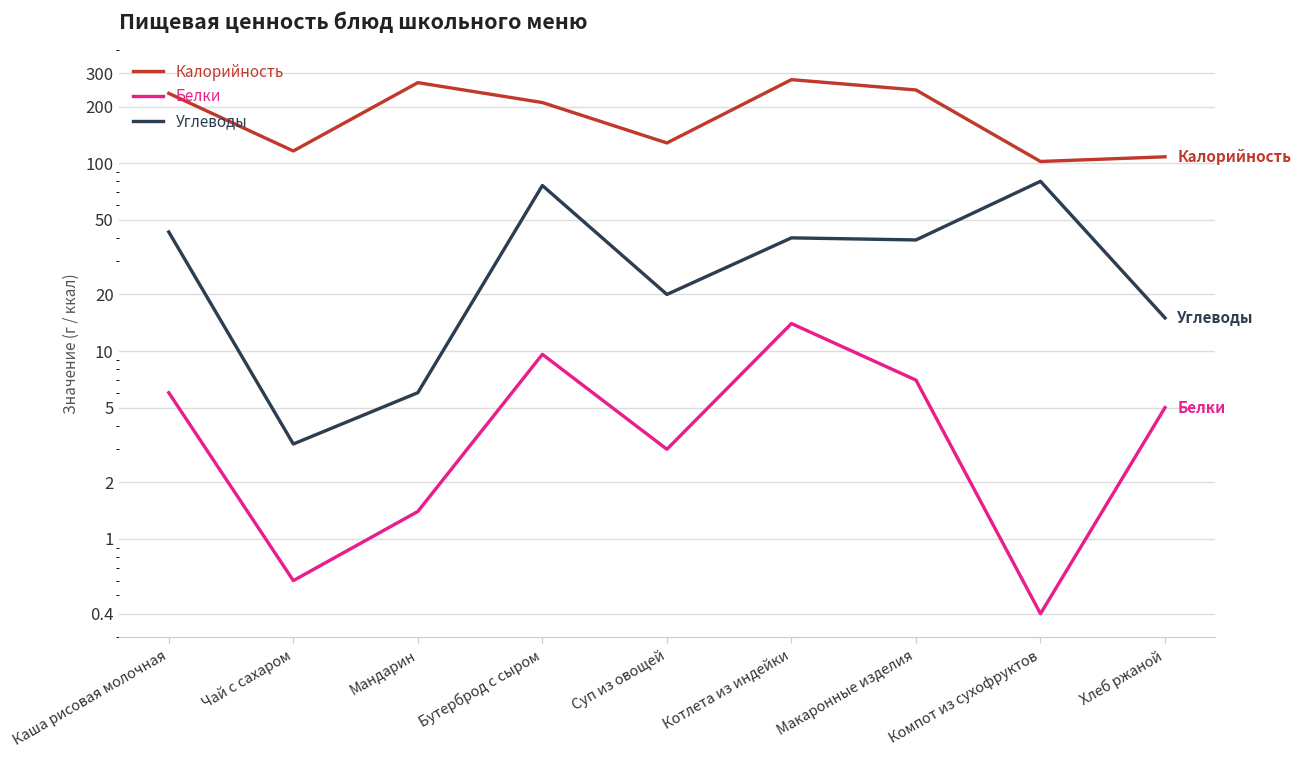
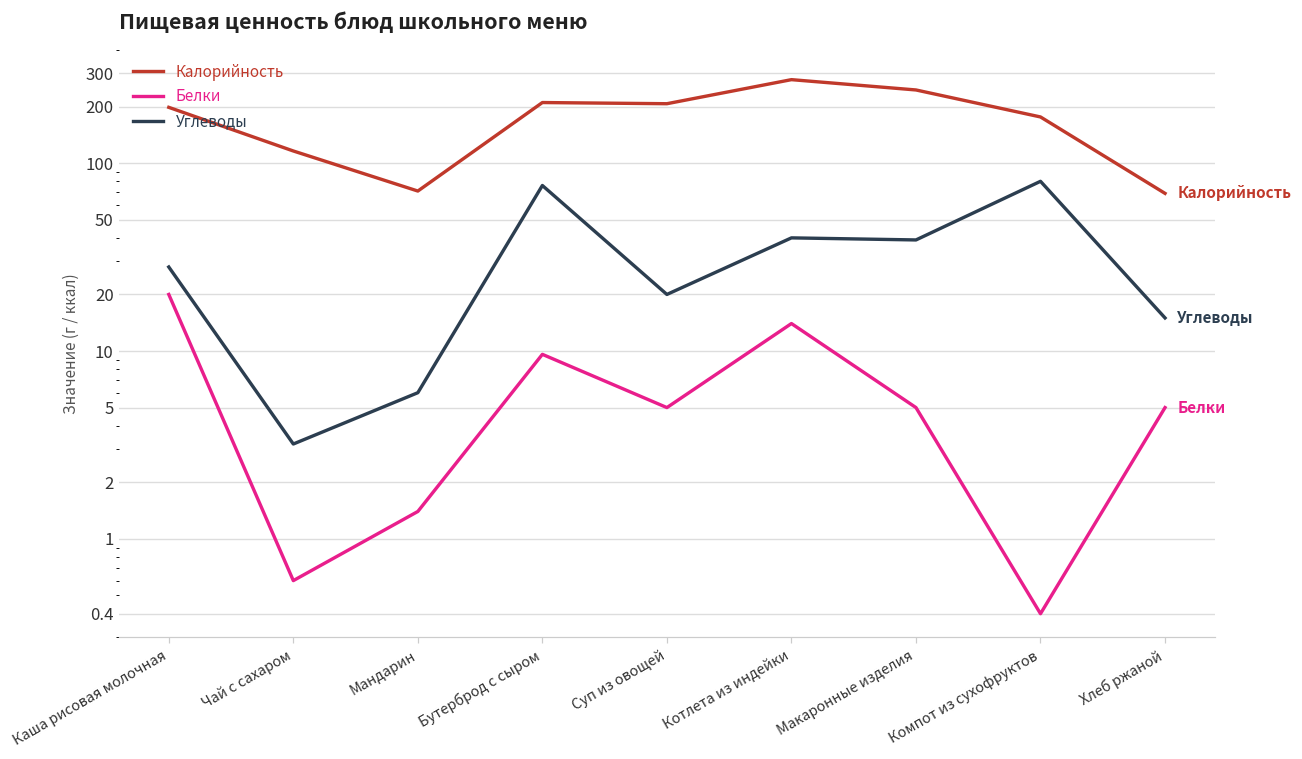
Калорийность, Каша рисовая молочная: 240 -> 200
Белки, Каша рисовая молочная: 6 -> 20
Углеводы, Каша рисовая молочная: 43 -> 28
Калорийность, Мандарин: 270 -> 71
Калорийность, Суп из овощей: 130 -> 210
Белки, Суп из овощей: 3 -> 5
Белки, Макаронные изделия: 7 -> 5
Калорийность, Компот из сухофруктов: 100 -> 180
Калорийность, Хлеб ржаной: 110 -> 69
